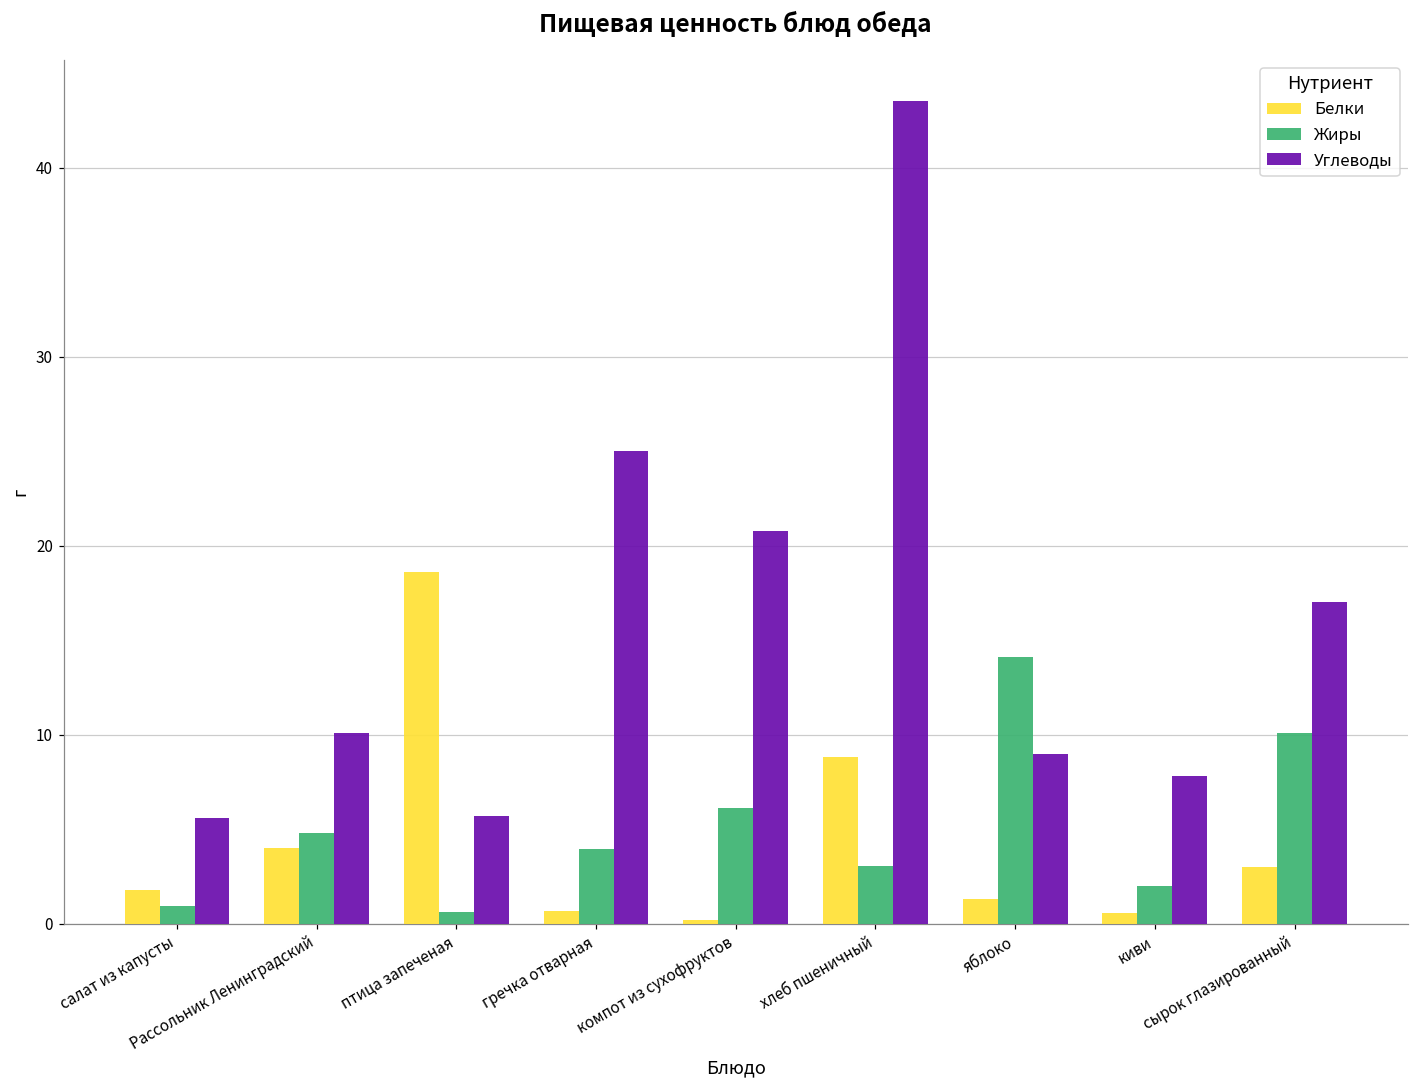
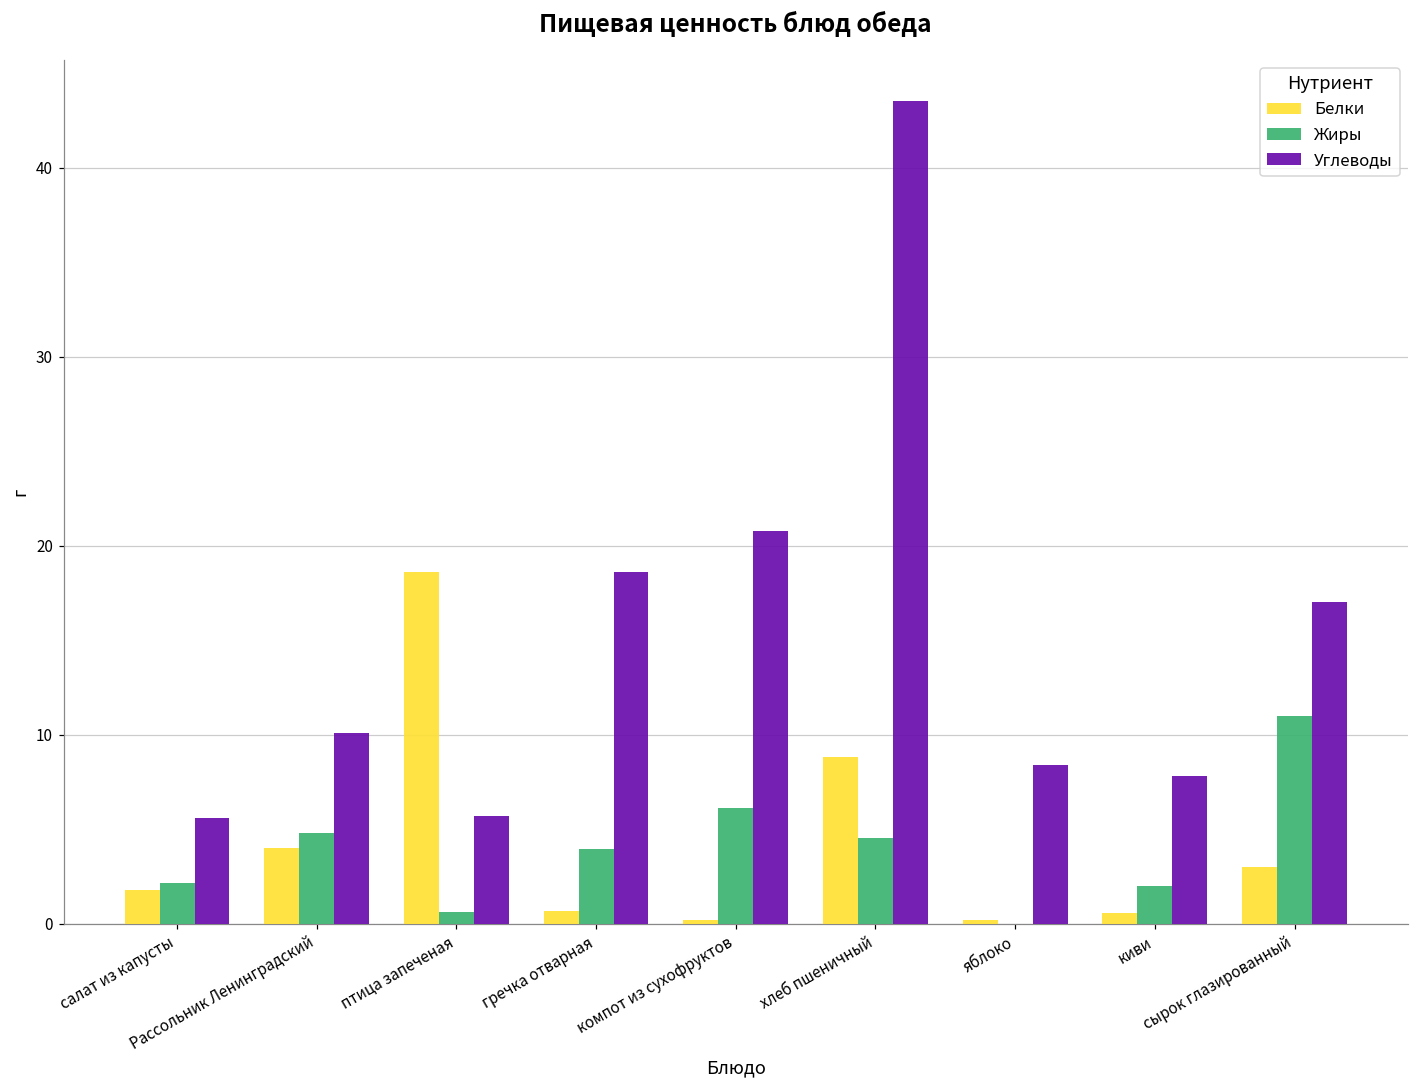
Жиры, салат из капусты: 1.0 -> 2.2
Углеводы, гречка отварная: 25.0 -> 18.6
Жиры, хлеб пшеничный: 3.1 -> 4.5
Белки, яблоко: 1.3 -> 0.2
Жиры, яблоко: 14.1 -> 0.0
Углеводы, яблоко: 9.0 -> 8.4
Жиры, сырок глазированный: 10.1 -> 11.0
